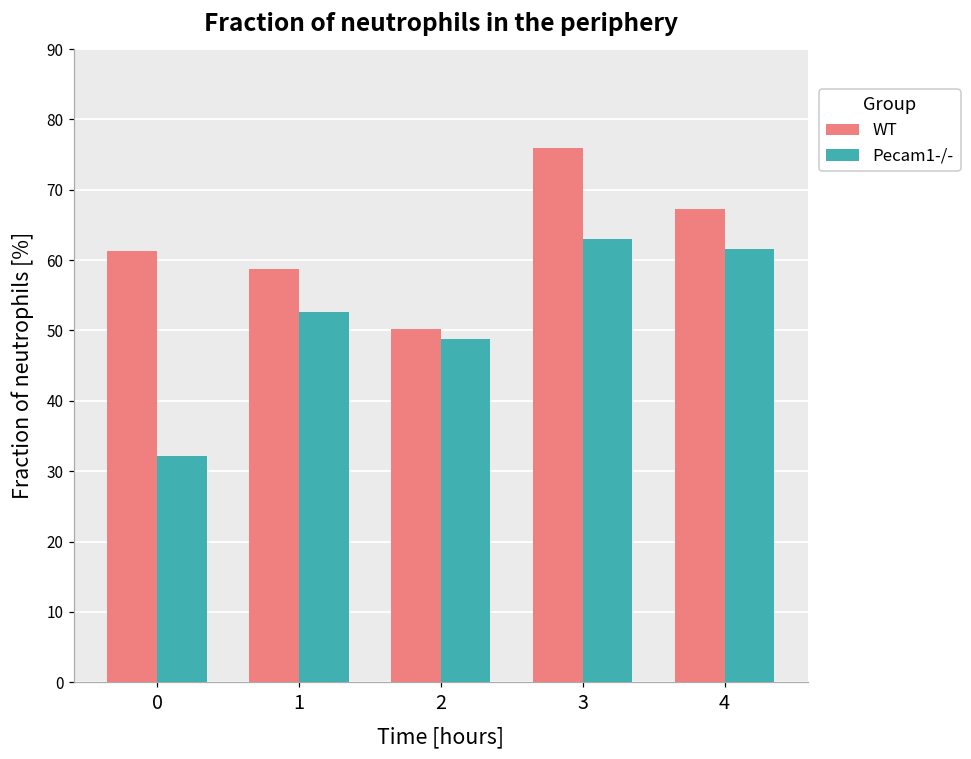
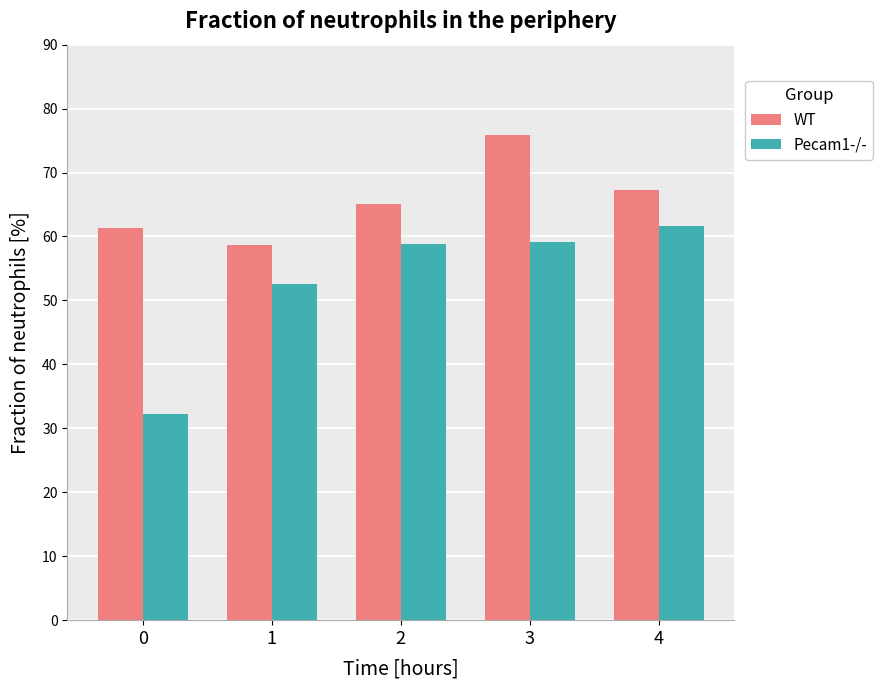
WT, 2: 50 -> 65
Pecam1-/-, 2: 49 -> 59
Pecam1-/-, 3: 63 -> 59
